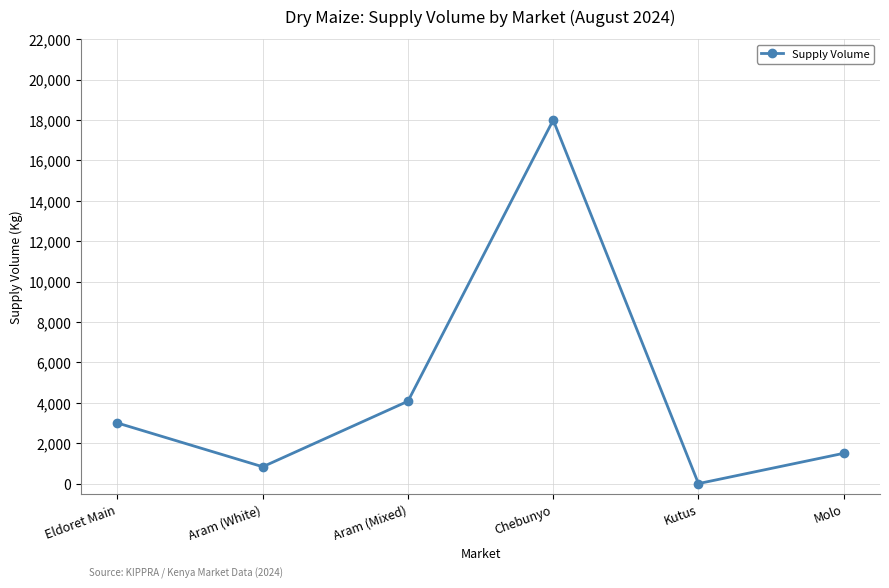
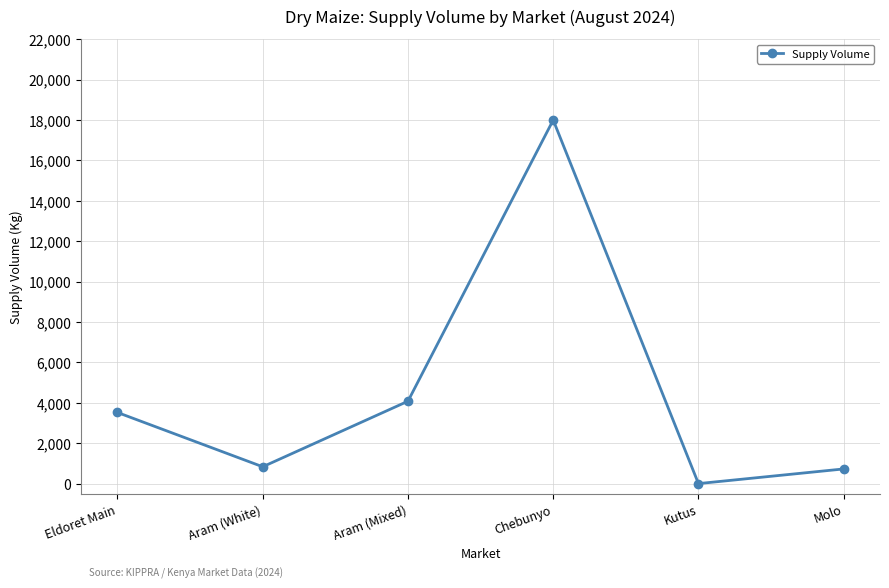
Eldoret Main: 3,000 -> 3,500
Molo: 1,500 -> 700
